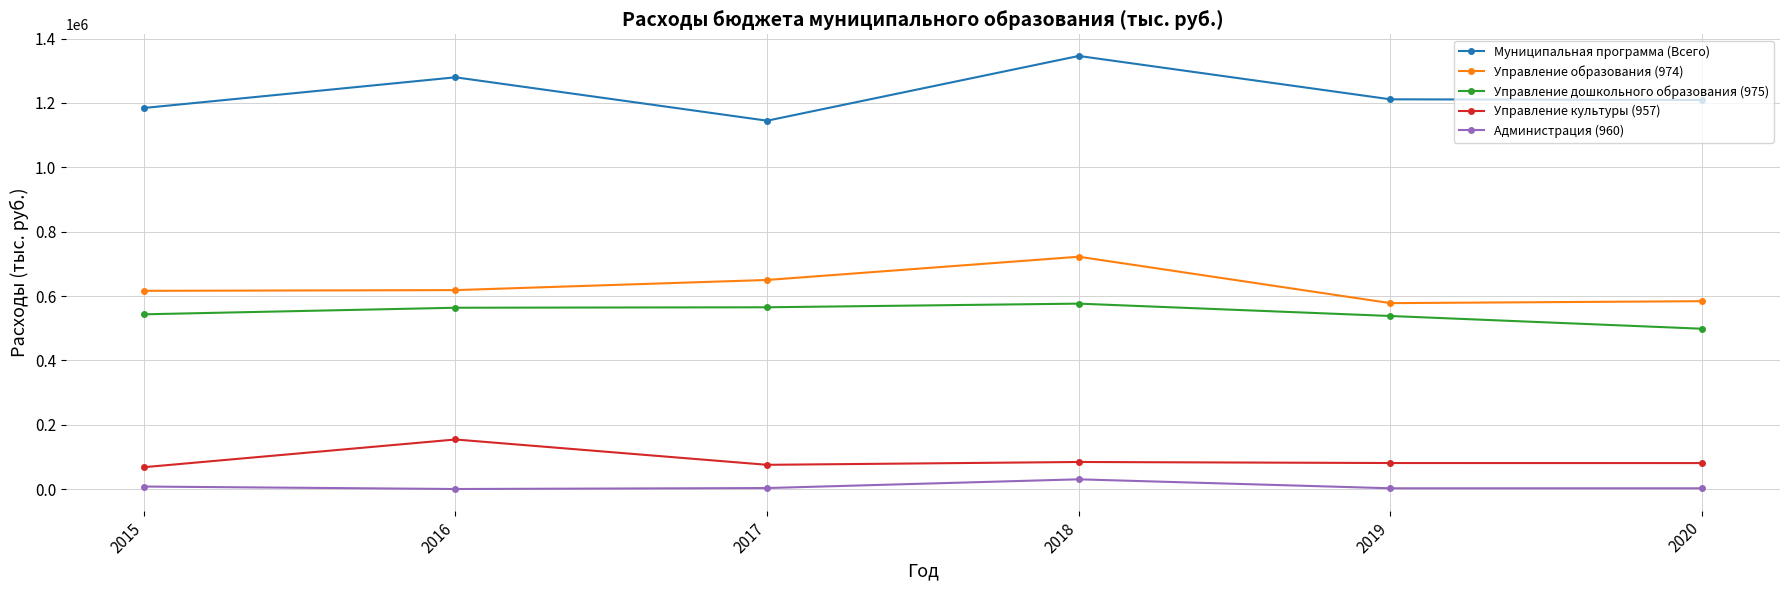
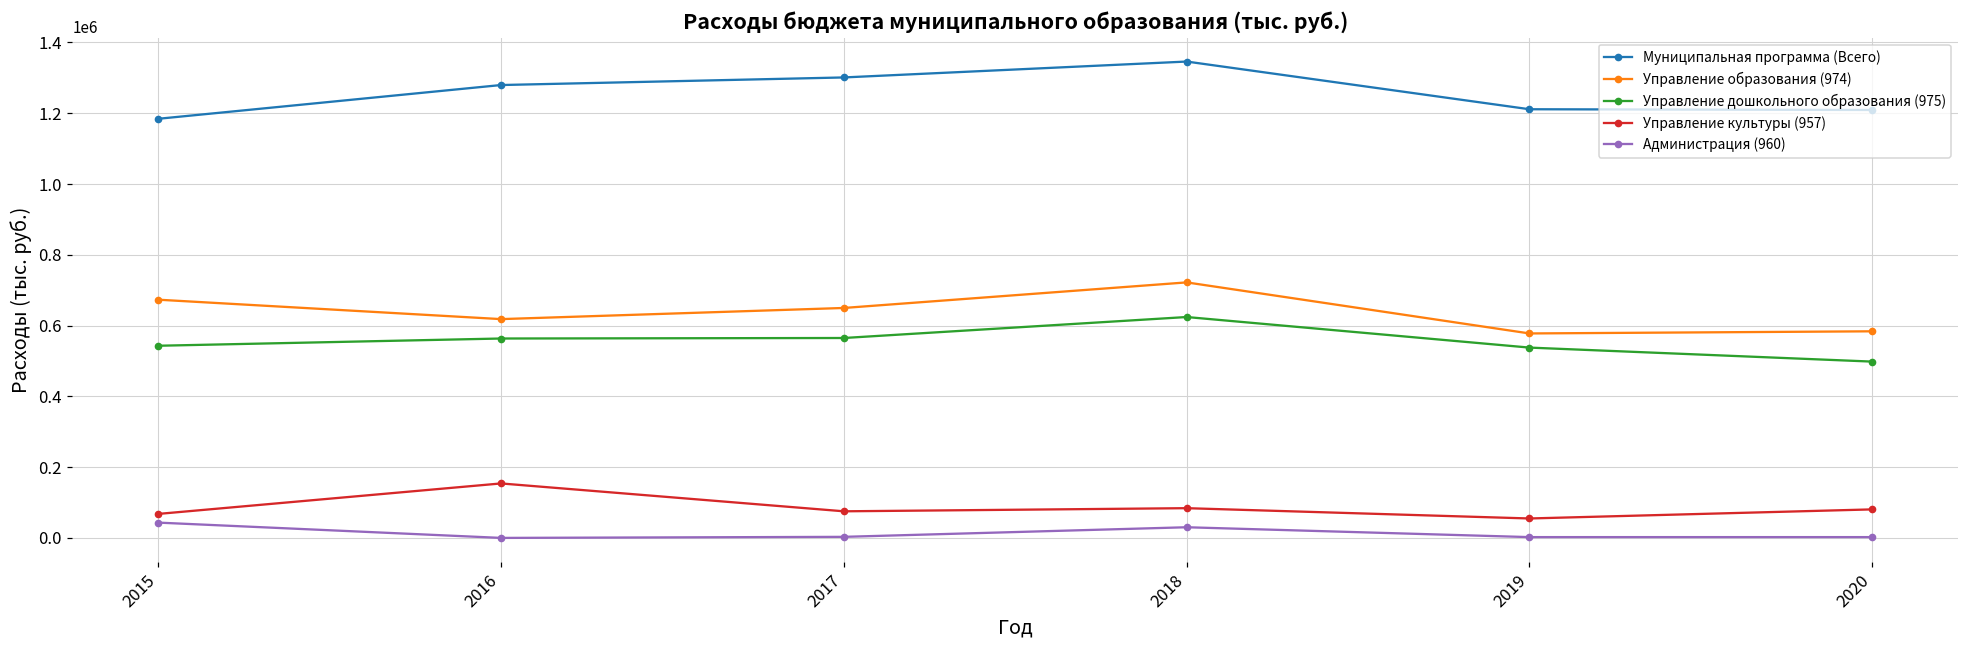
Управление образования (974), 2015: 620000 -> 670000
Администрация (960), 2015: 10000 -> 40000
Муниципальная программа (Всего), 2017: 1140000 -> 1300000
Управление дошкольного образования (975), 2018: 580000 -> 620000
Управление культуры (957), 2019: 80000 -> 60000
